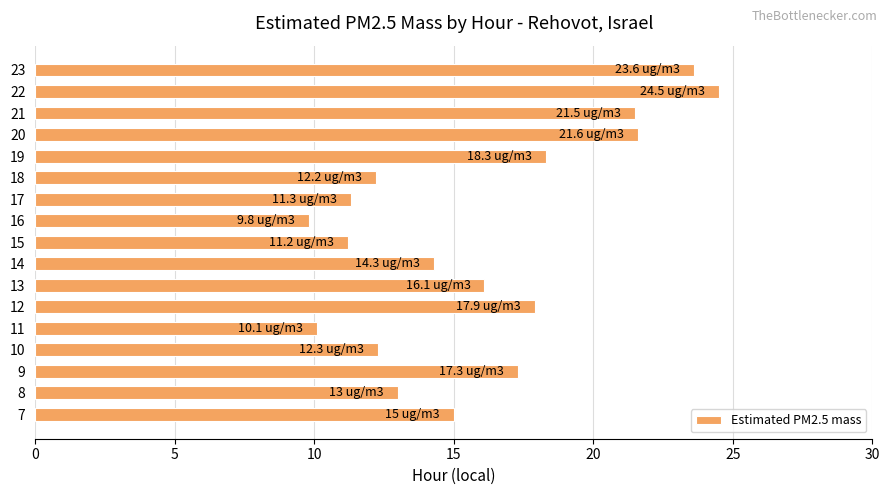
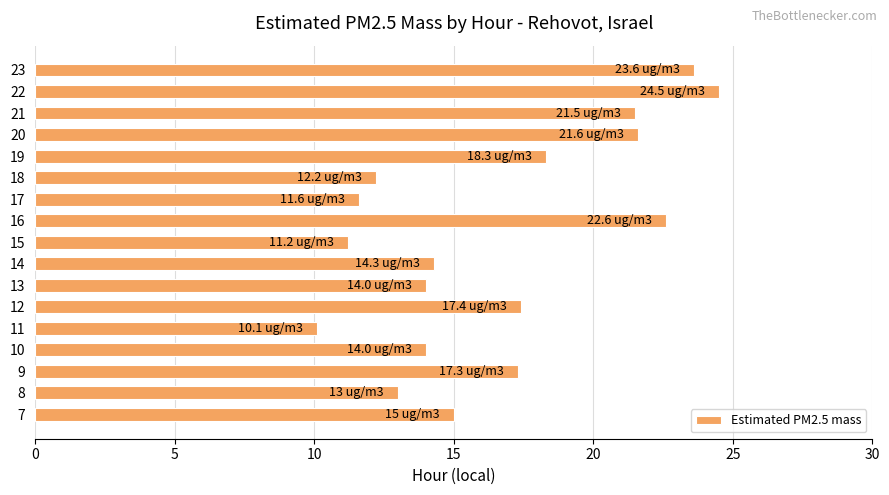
17: 11.3 -> 11.6
16: 9.8 -> 22.6
13: 16.1 -> 14.0
12: 17.9 -> 17.4
10: 12.3 -> 14.0
